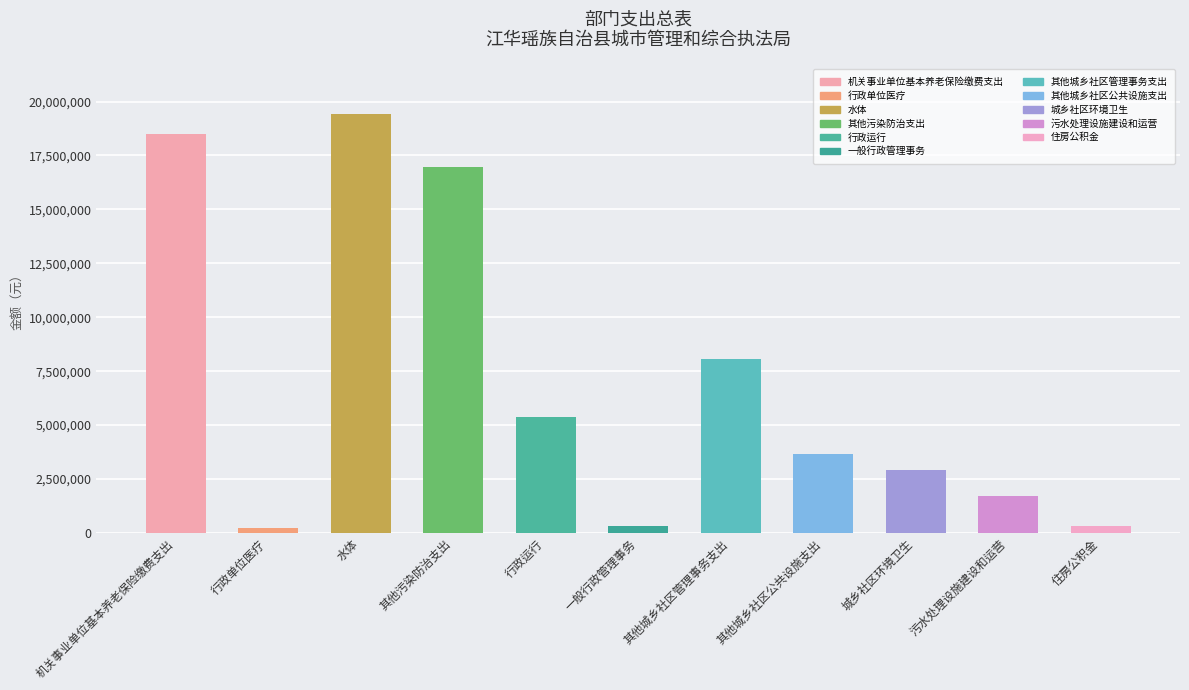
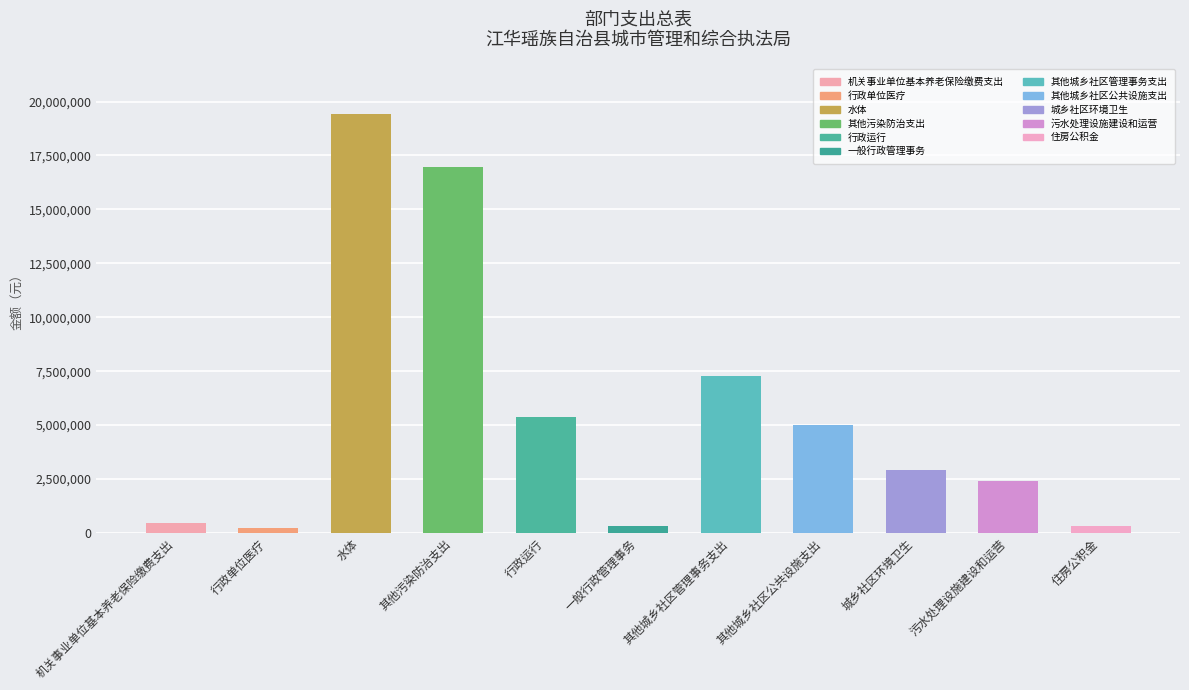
机关事业单位基本养老保险缴费支出: 18,500,000 -> 500,000
其他城乡社区管理事务支出: 8,100,000 -> 7,300,000
其他城乡社区公共设施支出: 3,700,000 -> 5,000,000
污水处理设施建设和运营: 1,700,000 -> 2,400,000
